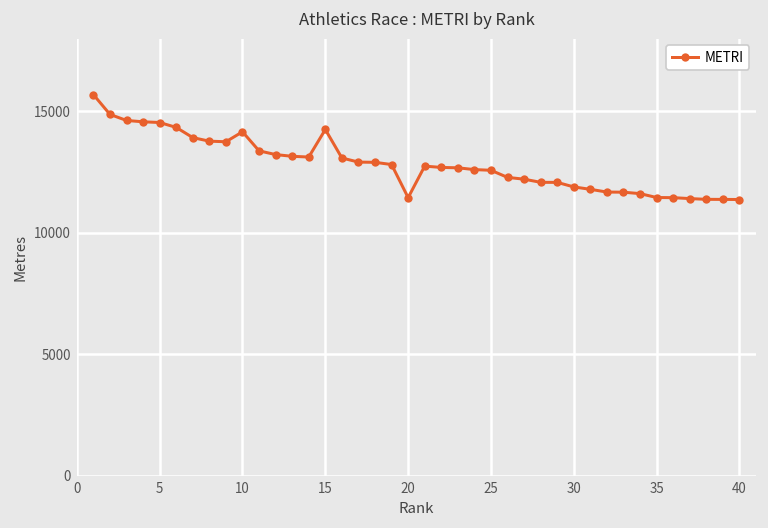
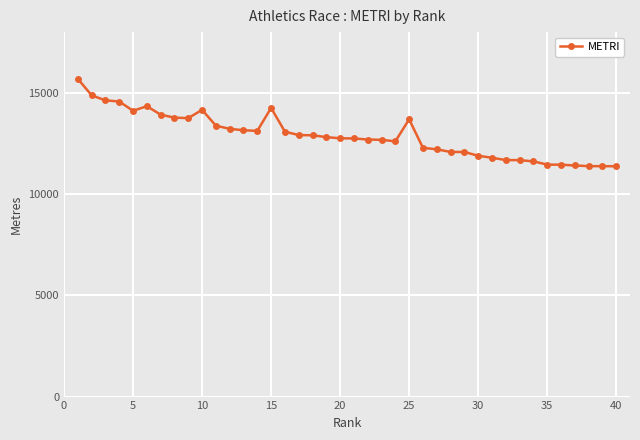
5: 14500 -> 14100
20: 11500 -> 12800
25: 12600 -> 13700
